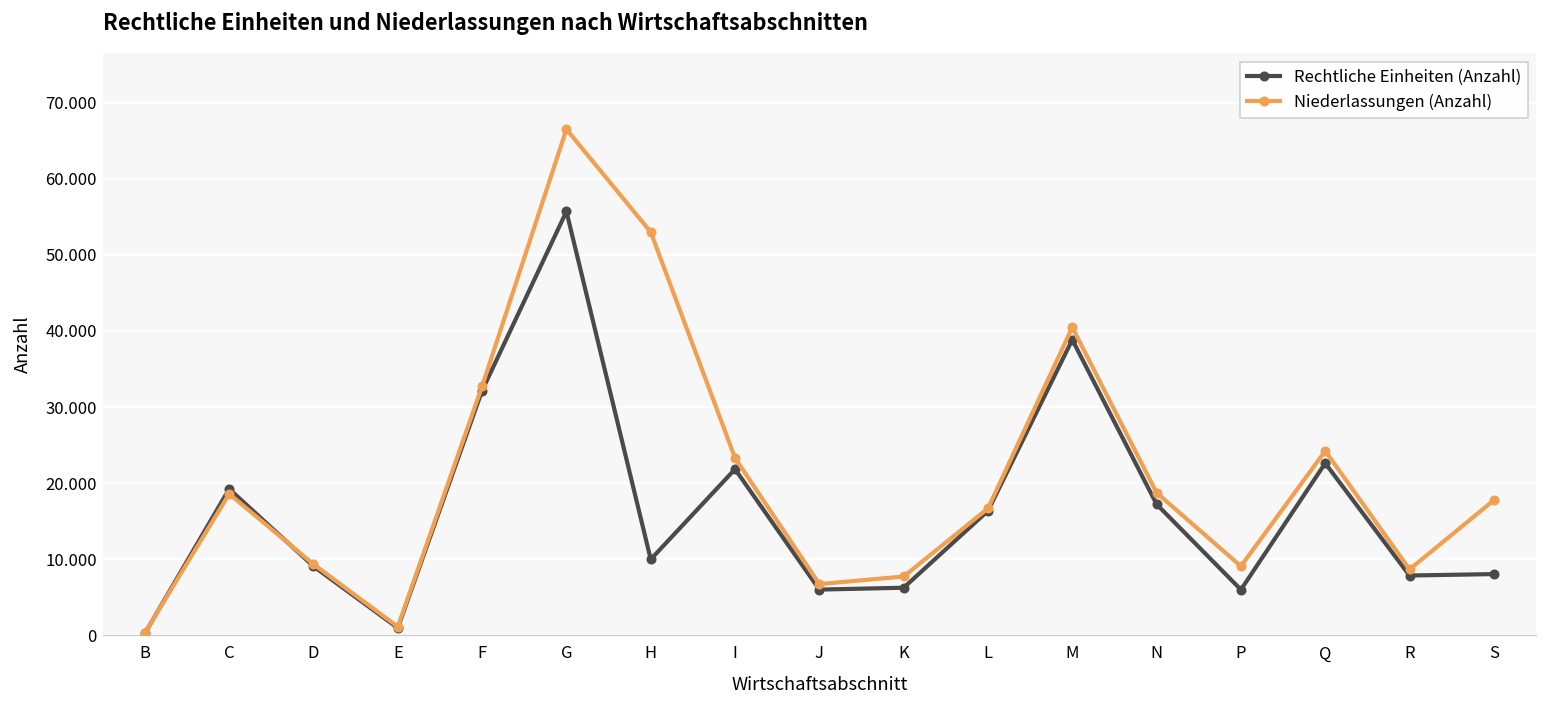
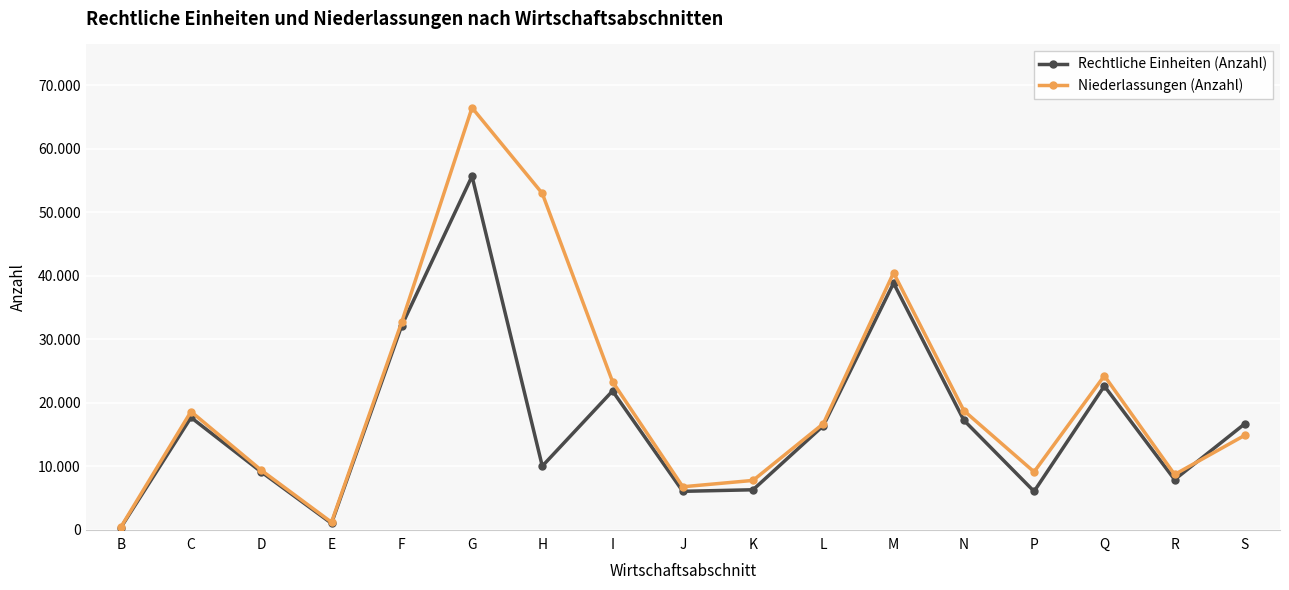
Rechtliche Einheiten (Anzahl), C: 19 -> 18
Rechtliche Einheiten (Anzahl), S: 8 -> 17
Niederlassungen (Anzahl), S: 18 -> 15
